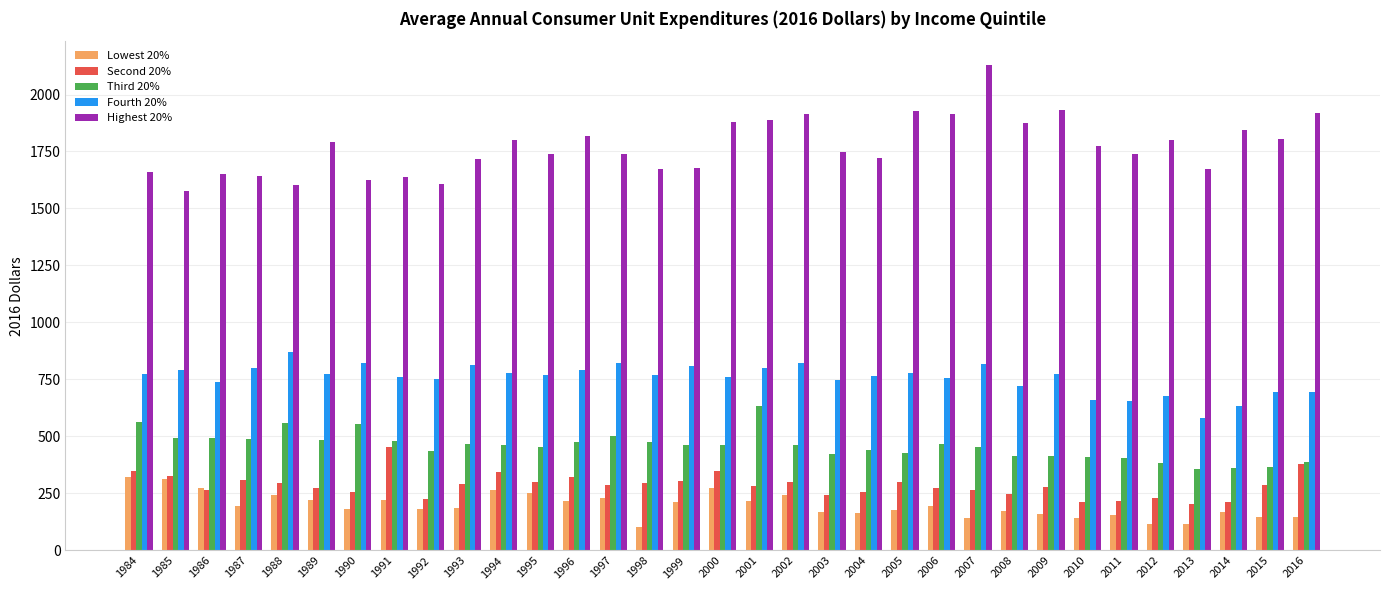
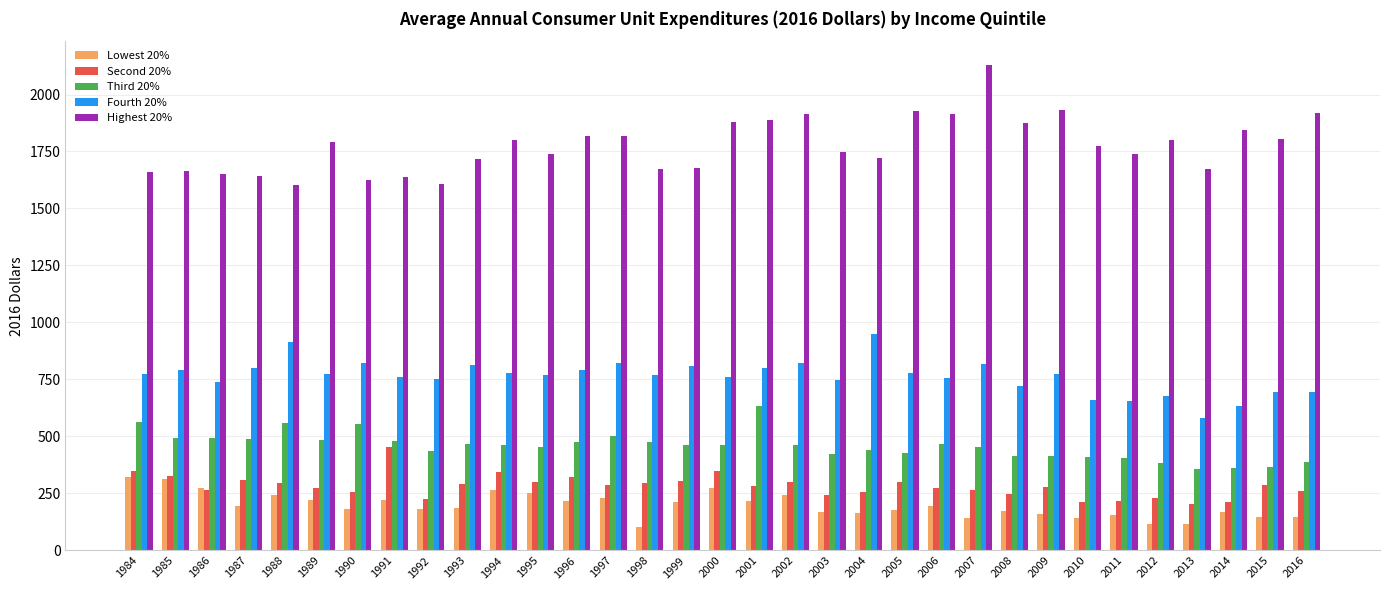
Highest 20%, 1985: 1580 -> 1660
Fourth 20%, 1988: 870 -> 920
Highest 20%, 1997: 1740 -> 1820
Fourth 20%, 2004: 770 -> 950
Second 20%, 2016: 380 -> 260
